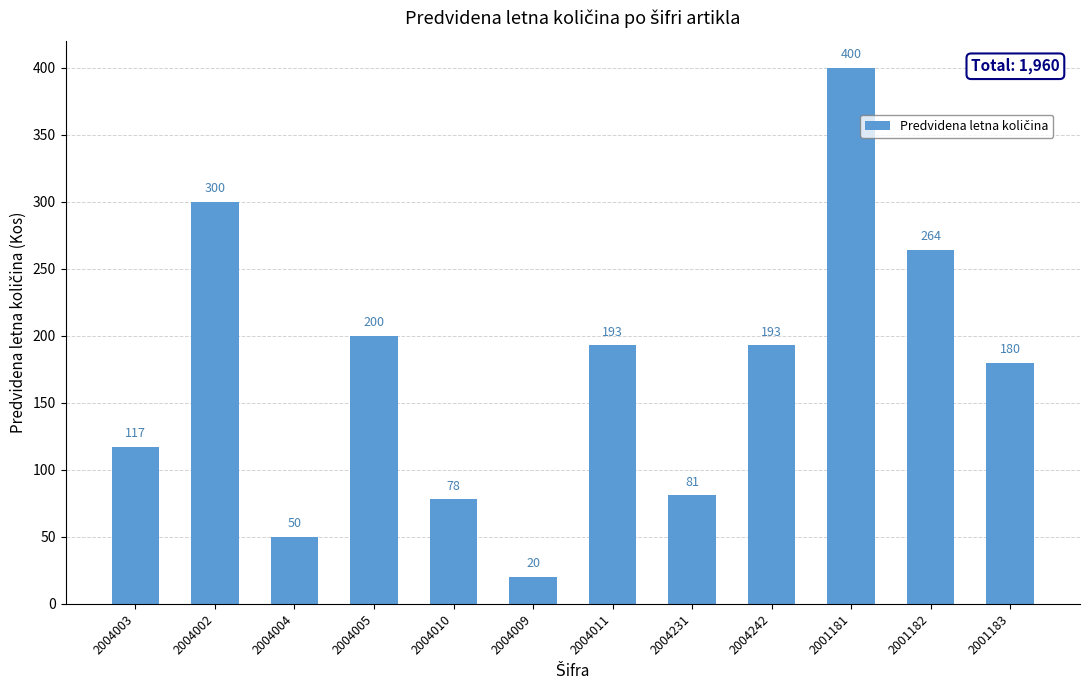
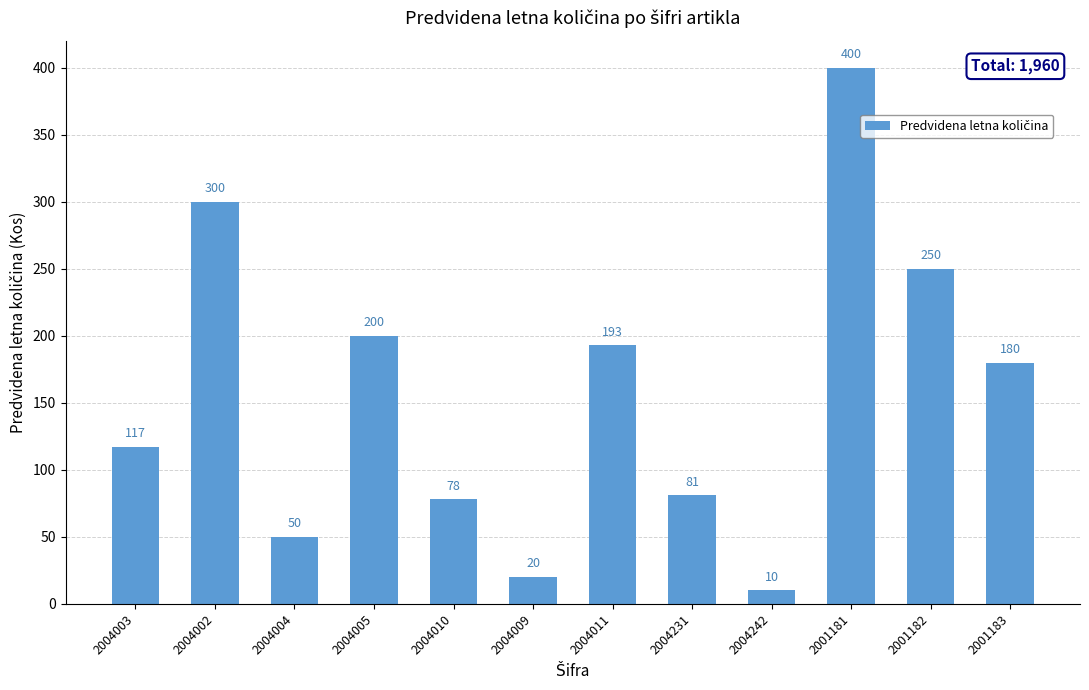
2004242: 193 -> 10
2001182: 264 -> 250
